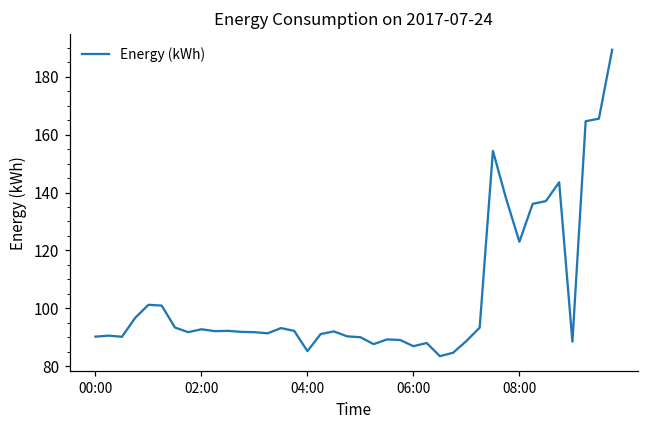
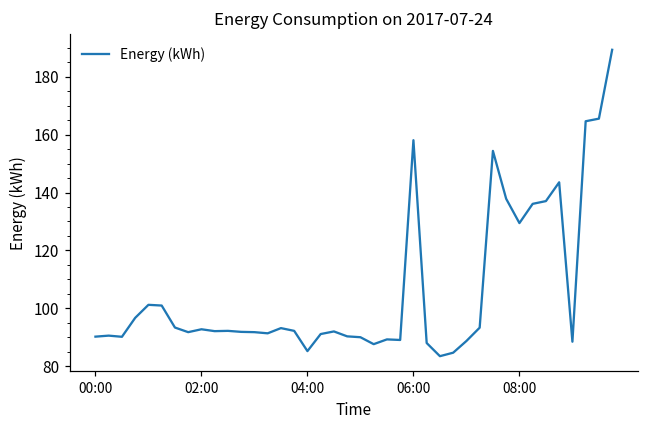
06:00: 87 -> 158
08:00: 123 -> 129
